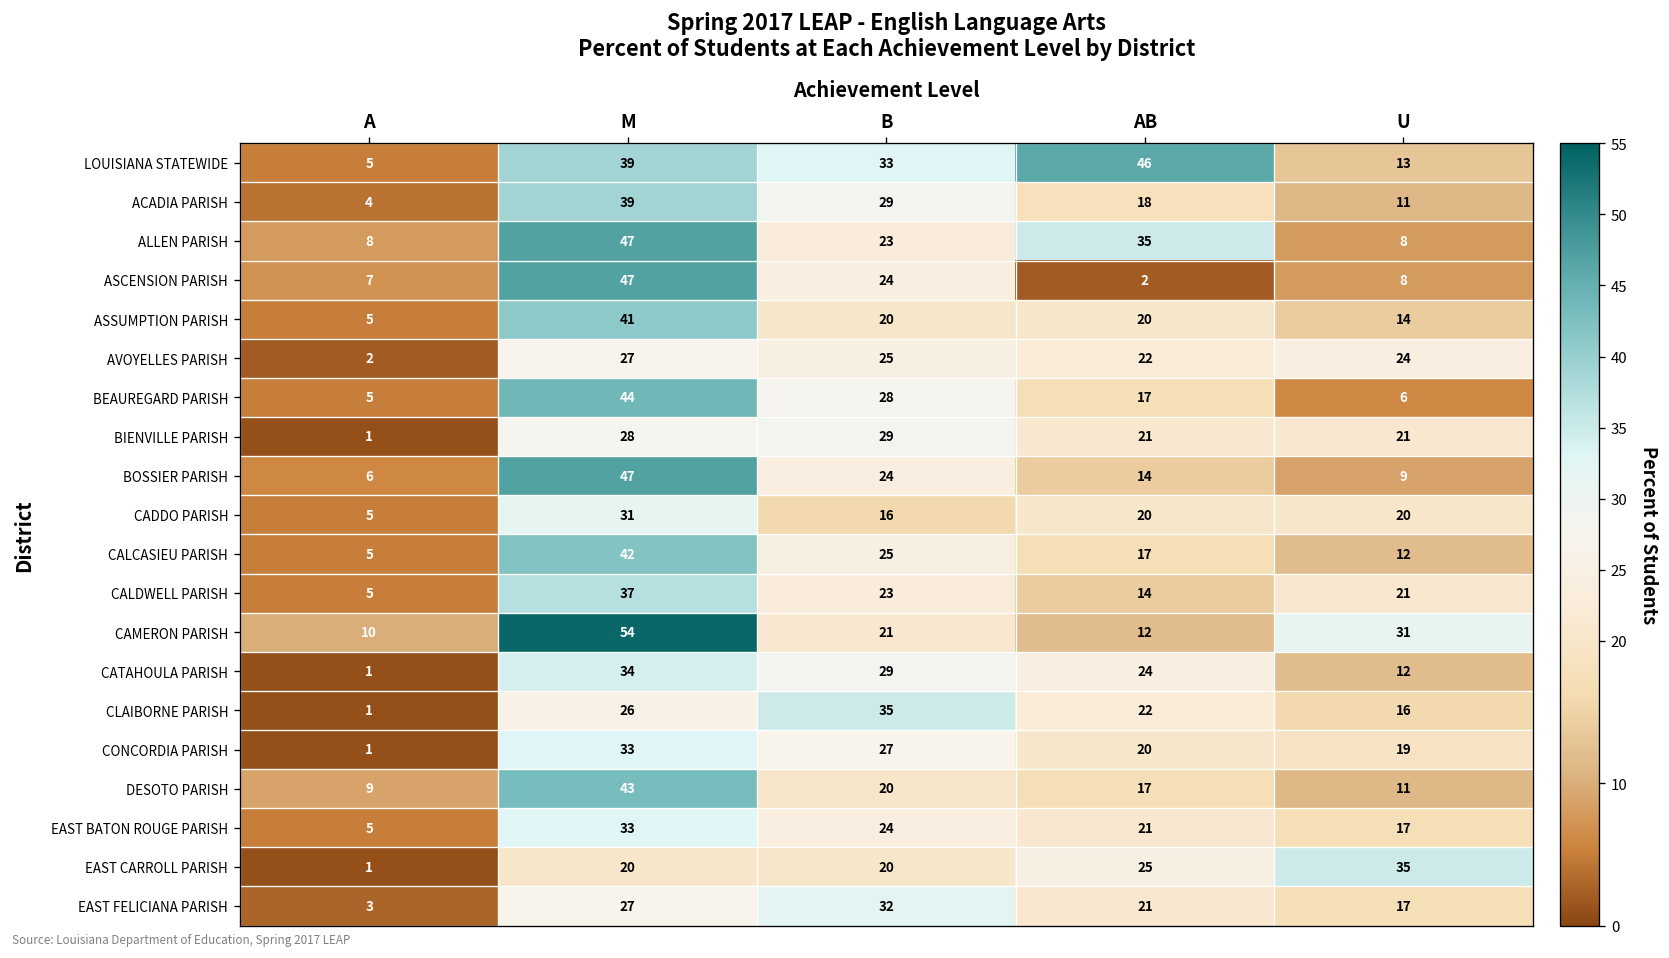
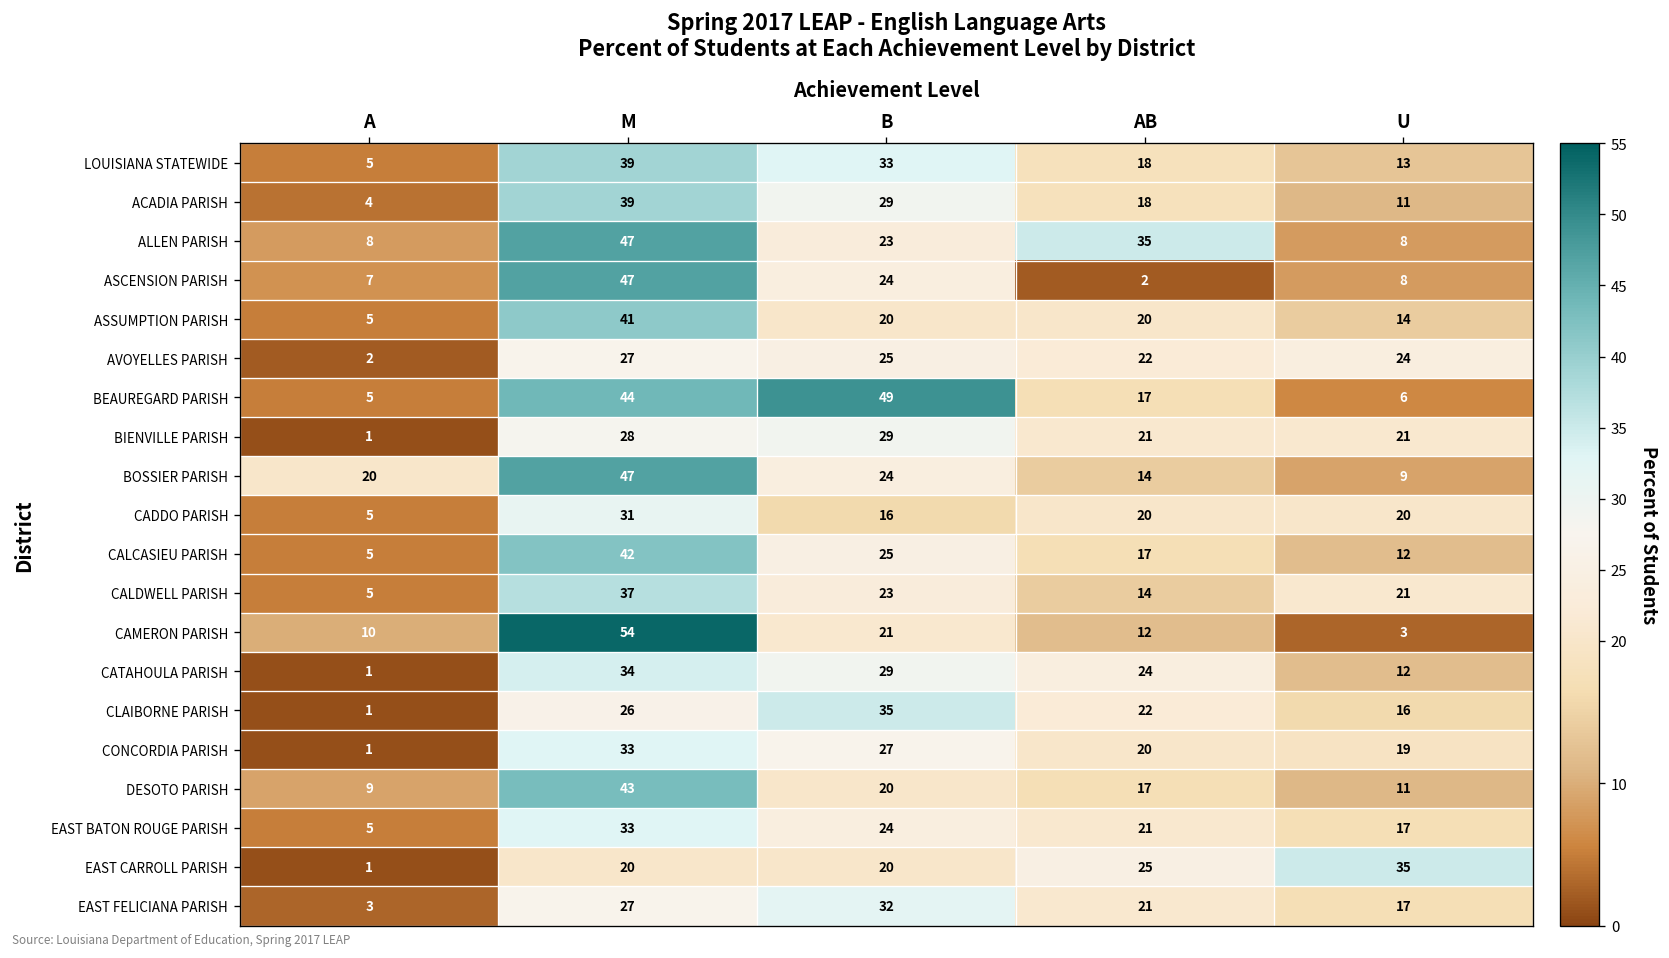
LOUISIANA STATEWIDE, AB: 46 -> 18
BEAUREGARD PARISH, B: 28 -> 49
BOSSIER PARISH, A: 6 -> 20
CAMERON PARISH, U: 31 -> 3
